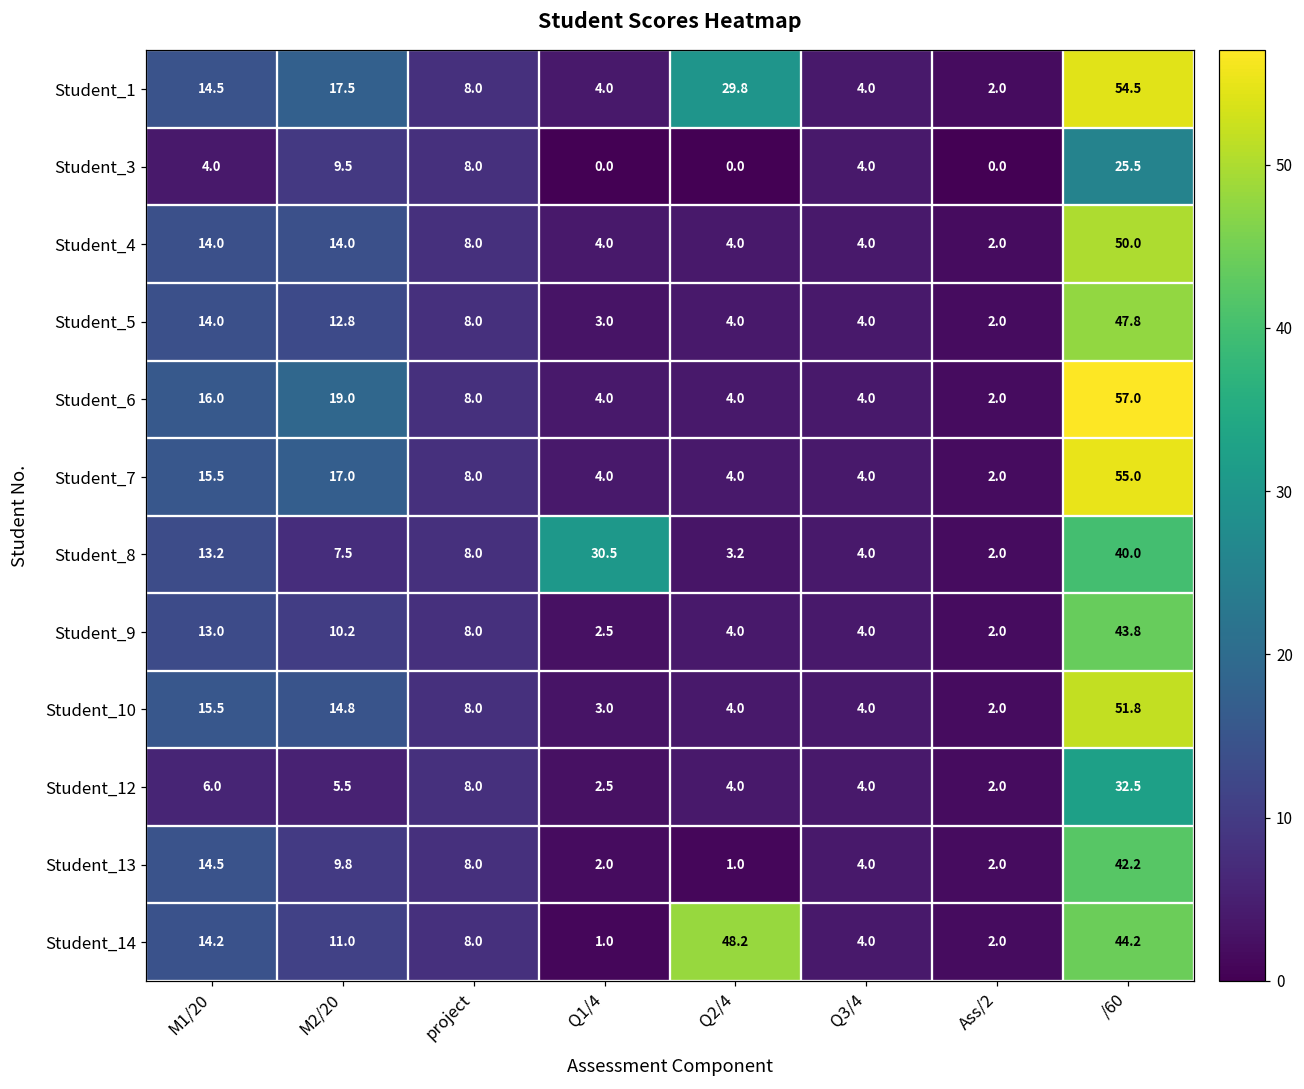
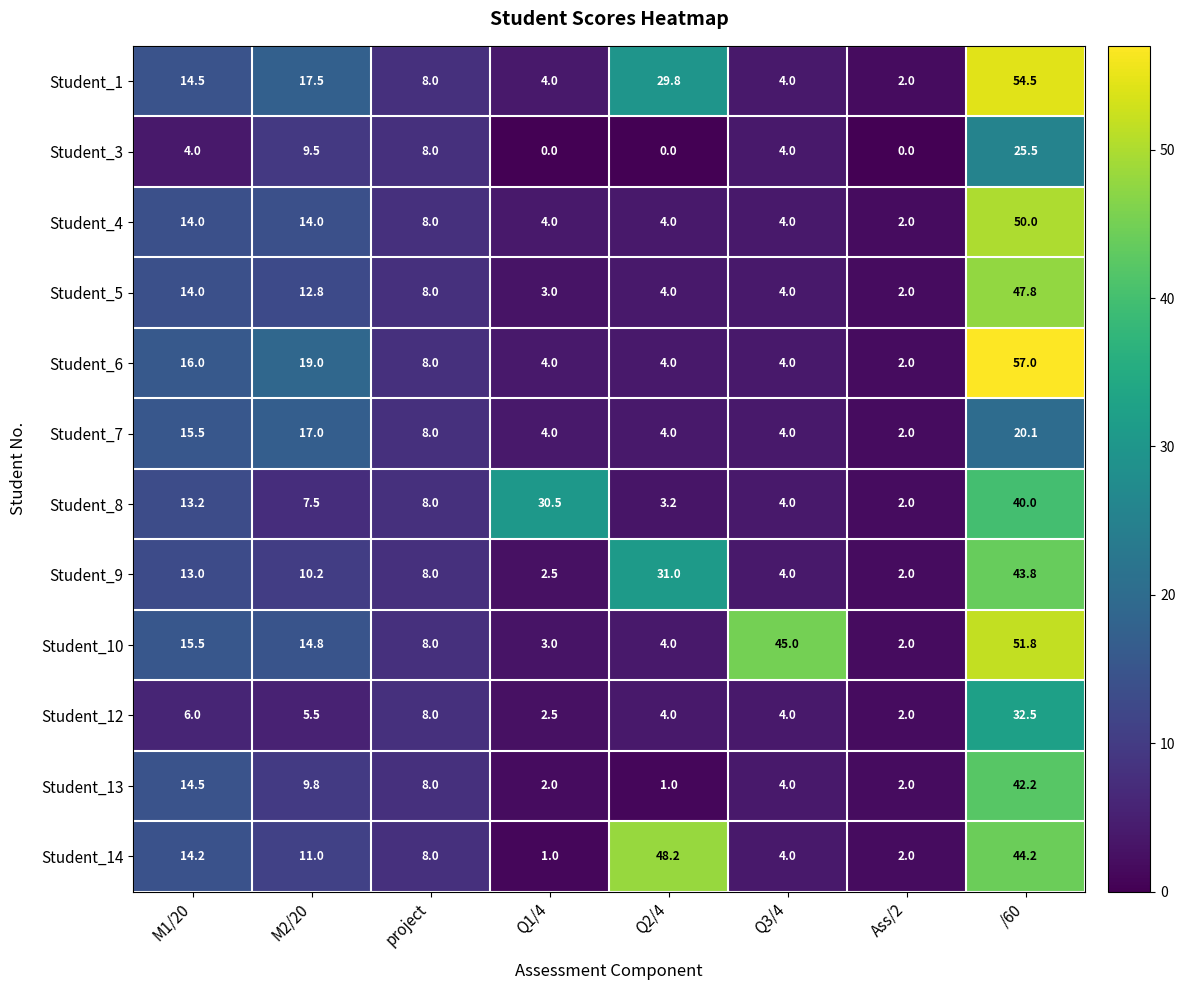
Student_7, /60: 55.0 -> 20.1
Student_9, Q2/4: 4.0 -> 31.0
Student_10, Q3/4: 4.0 -> 45.0
